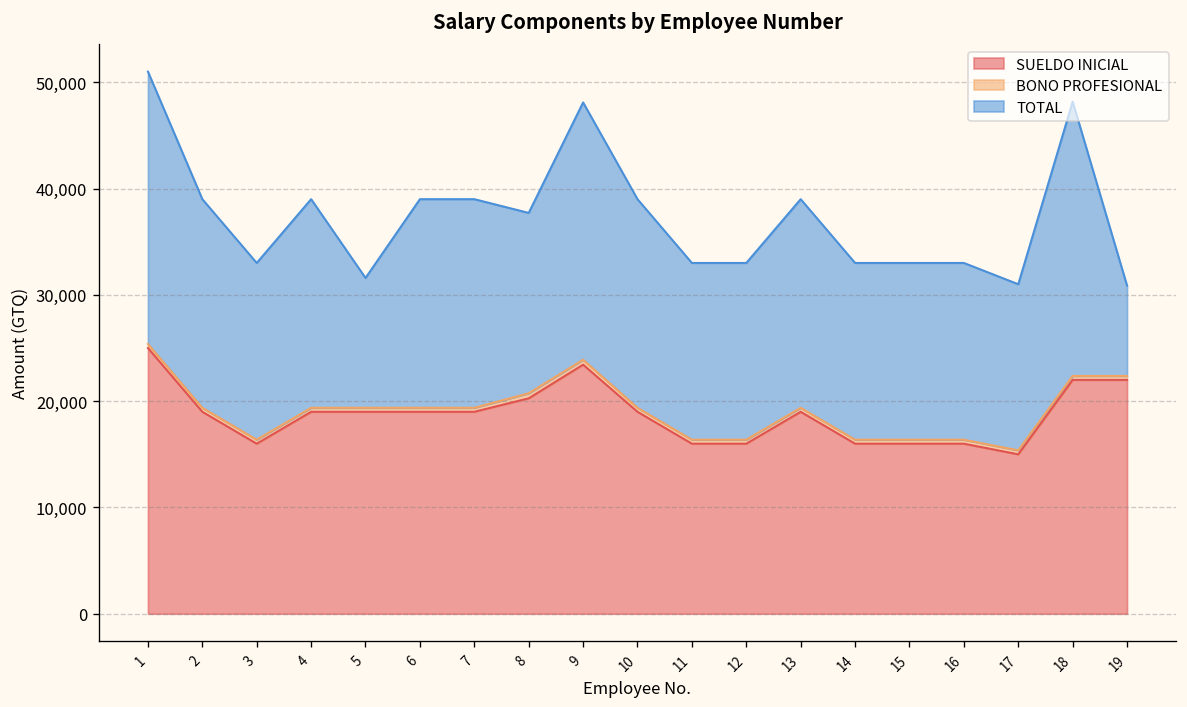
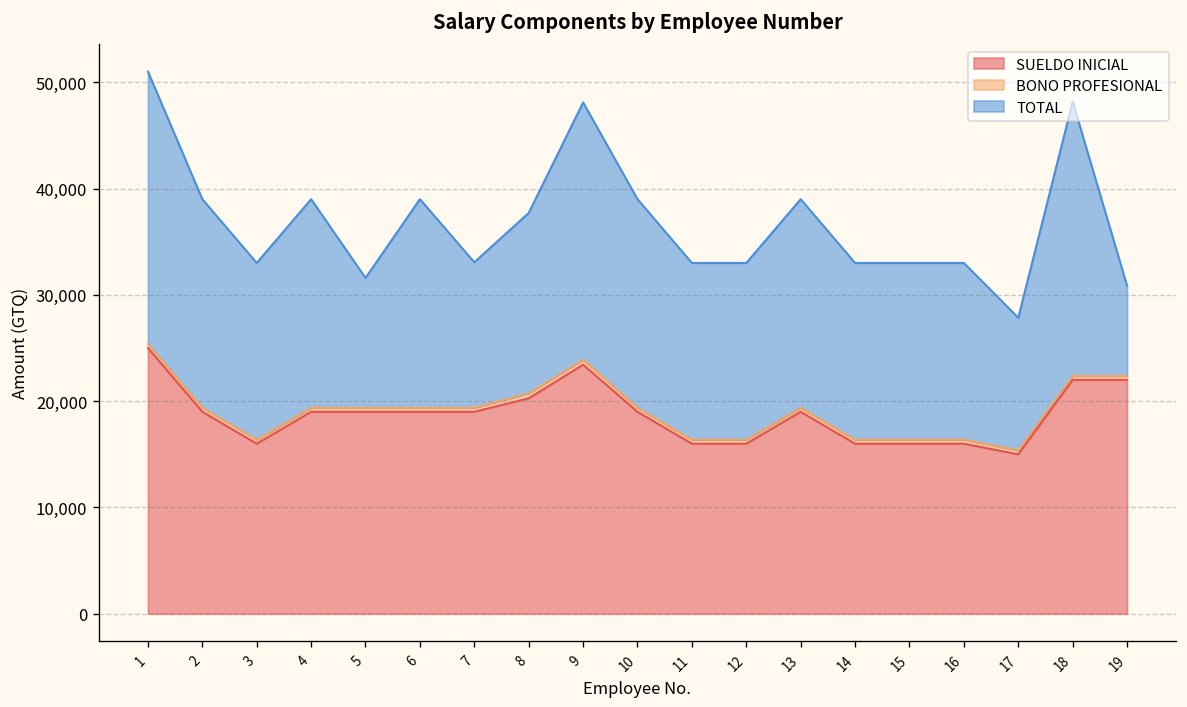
TOTAL, 7: 20,000 -> 14,000
TOTAL, 17: 16,000 -> 12,000
